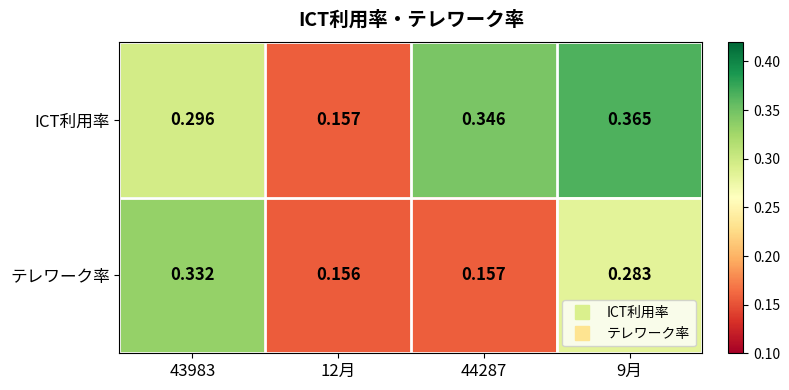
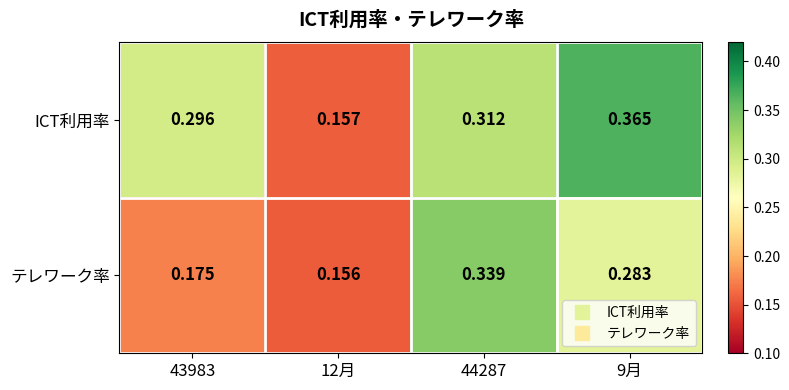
ICT利用率, 44287: 0.346 -> 0.312
テレワーク率, 43983: 0.332 -> 0.175
テレワーク率, 44287: 0.157 -> 0.339
